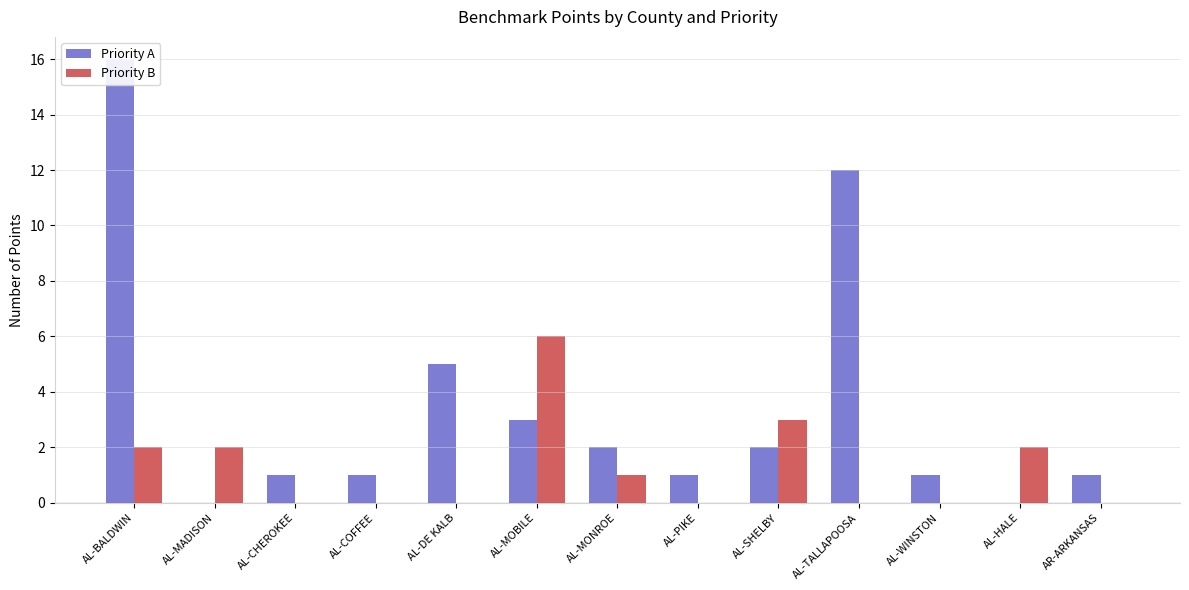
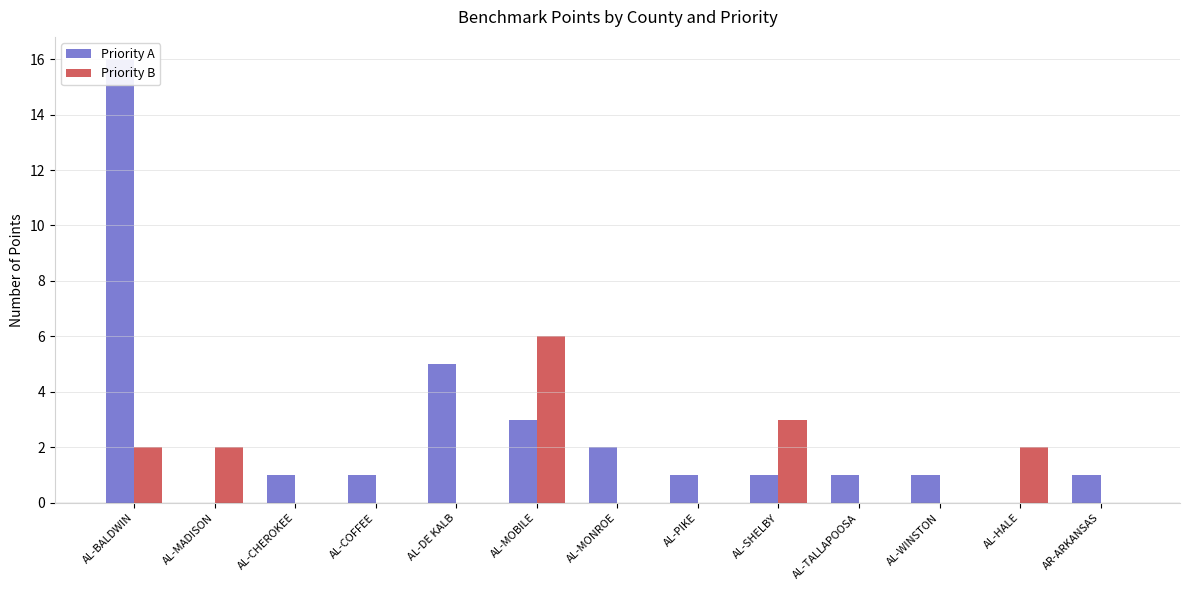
Priority B, AL-MONROE: 1 -> 0
Priority A, AL-SHELBY: 2 -> 1
Priority A, AL-TALLAPOOSA: 12 -> 1
